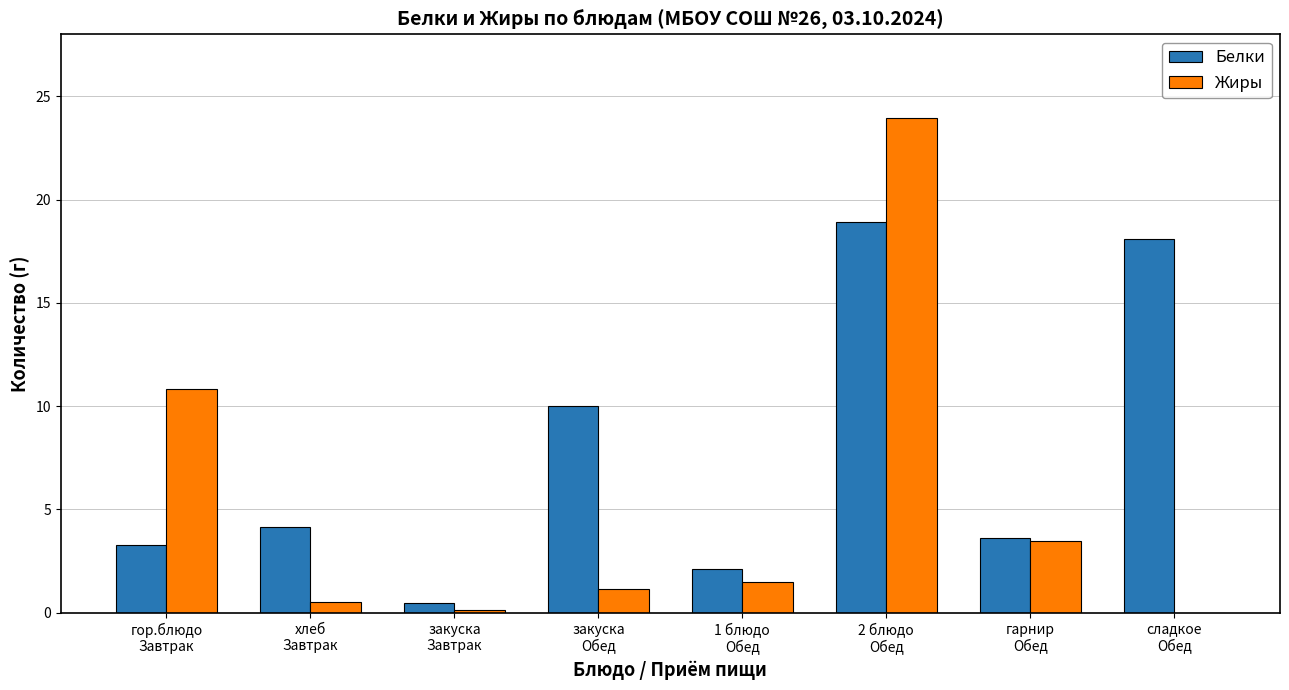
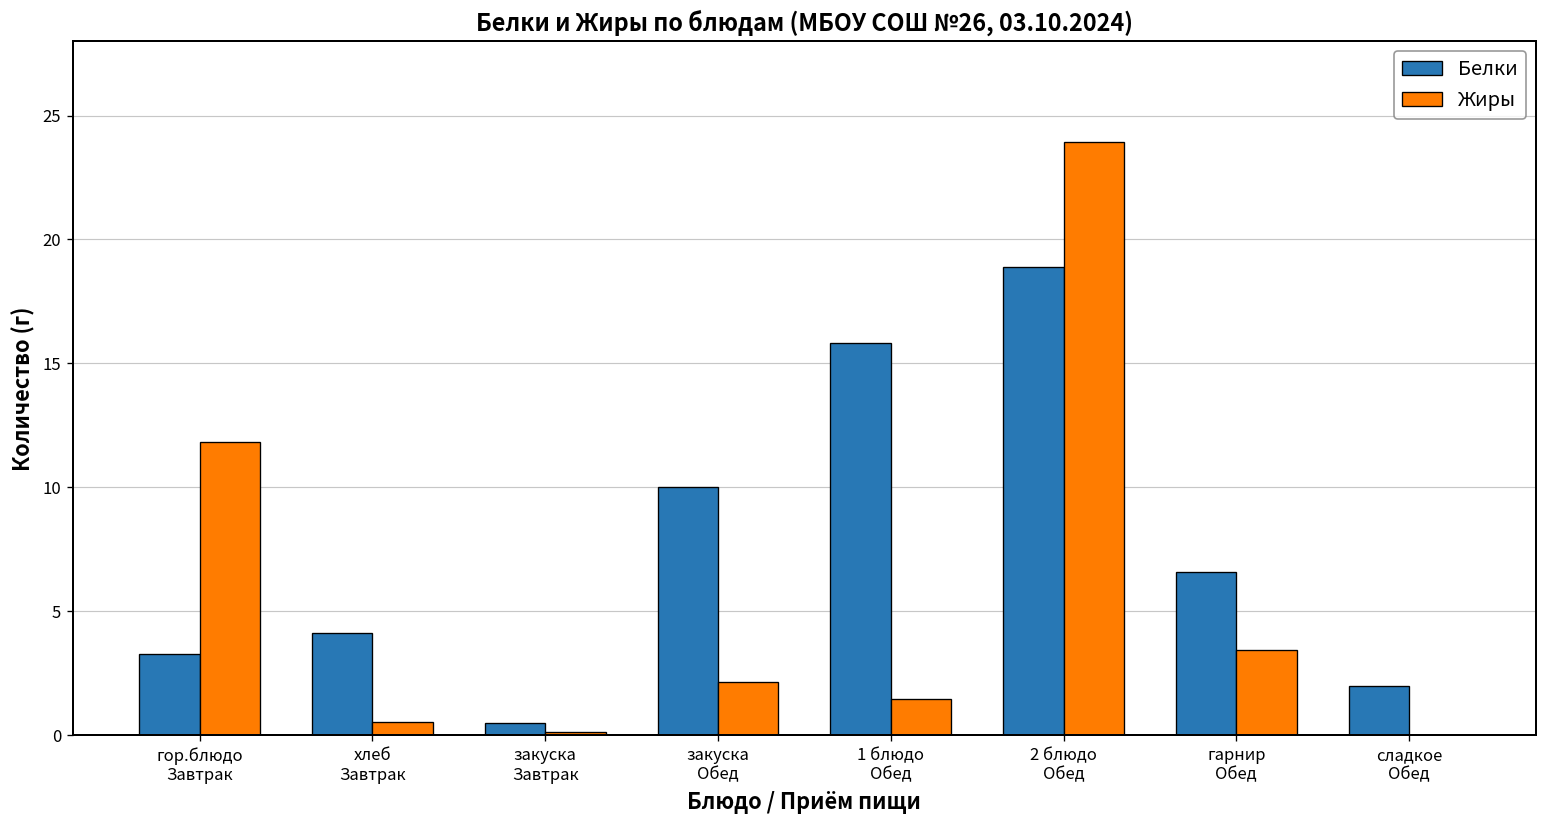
Жиры, гор.блюдо Завтрак: 10.9 -> 11.8
Жиры, закуска Обед: 1.1 -> 2.1
Белки, 1 блюдо Обед: 2.1 -> 15.8
Белки, гарнир Обед: 3.6 -> 6.6
Белки, сладкое Обед: 18.1 -> 2.0
